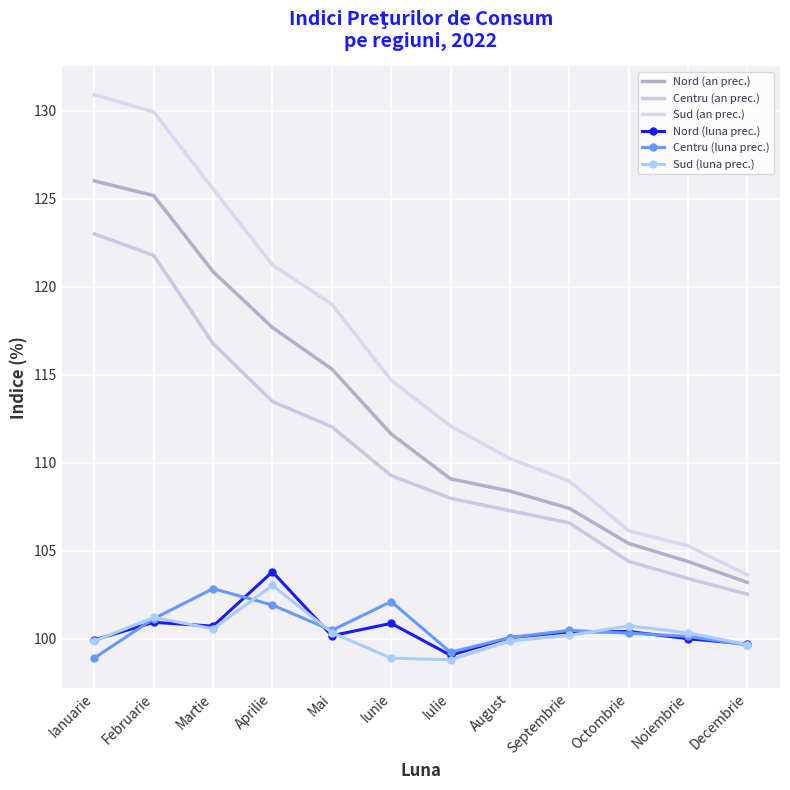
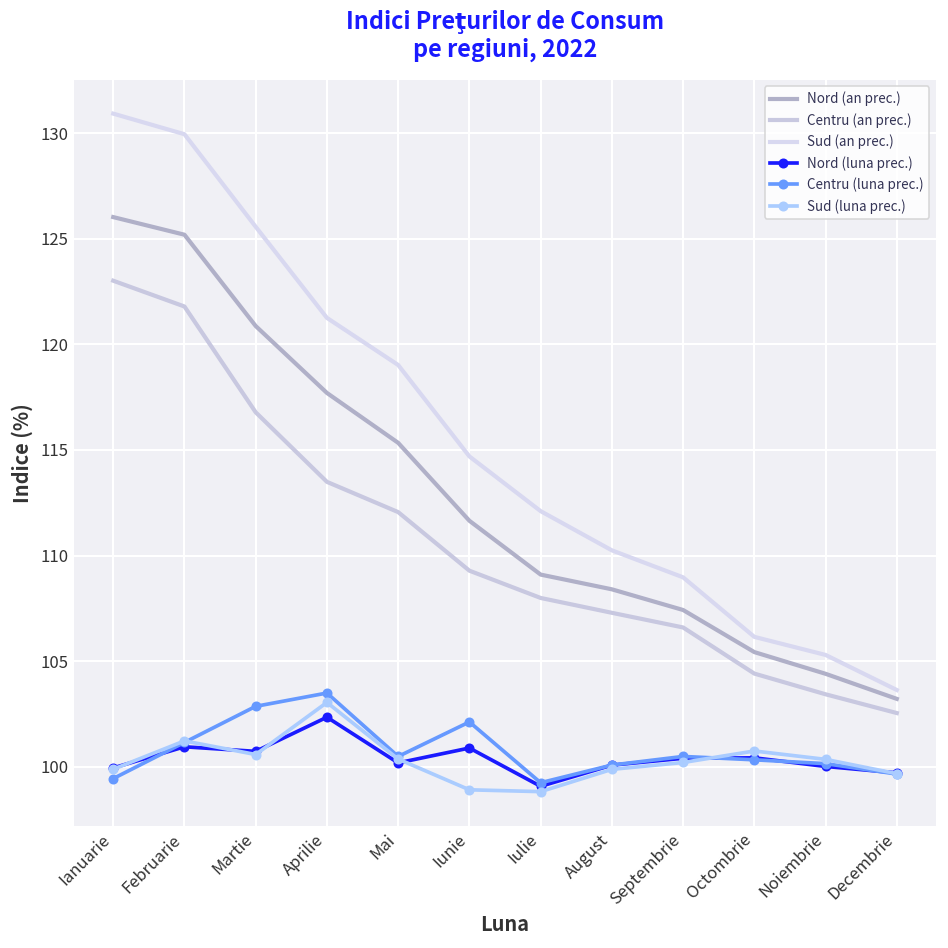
Centru (luna prec.), Ianuarie: 98.9 -> 99.4
Nord (luna prec.), Aprilie: 103.8 -> 102.3
Centru (luna prec.), Aprilie: 101.9 -> 103.5
